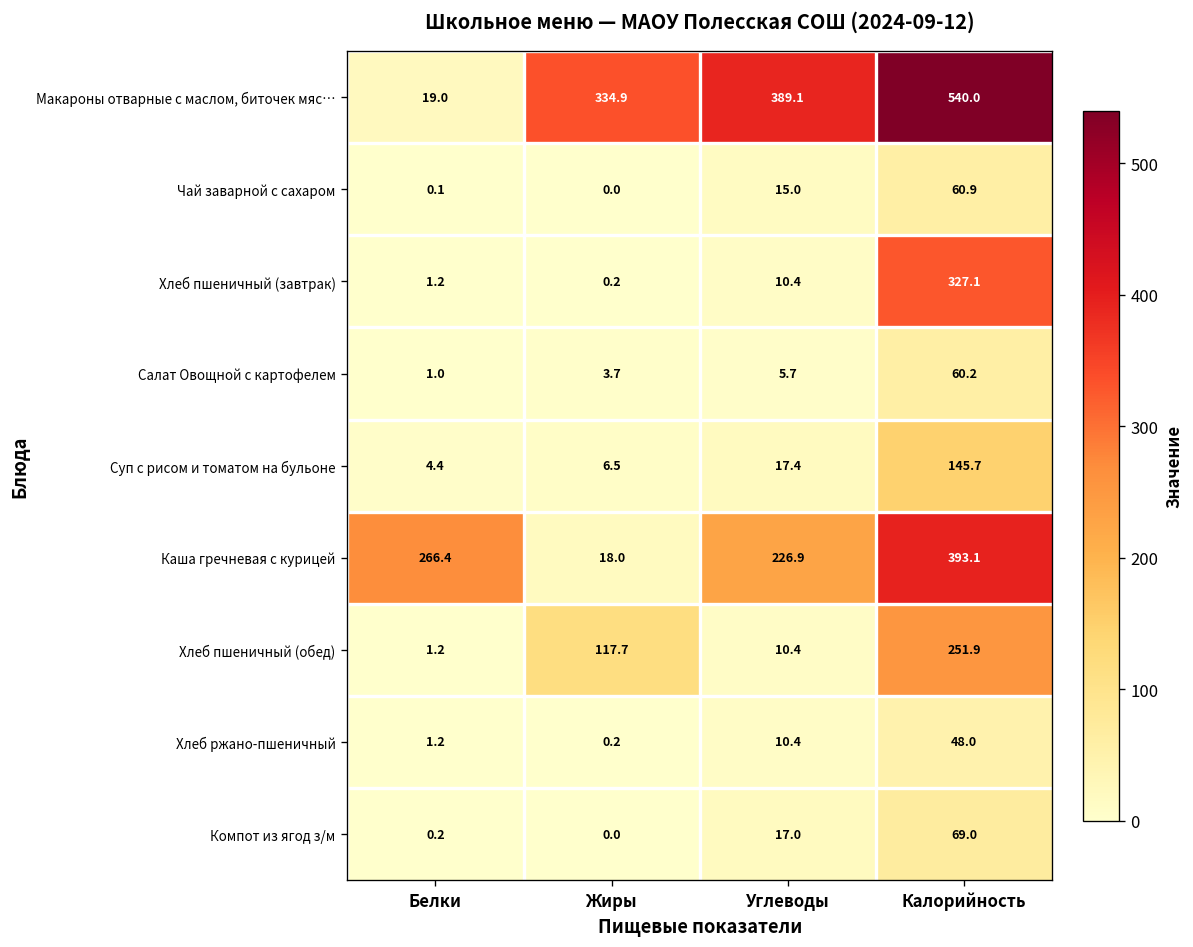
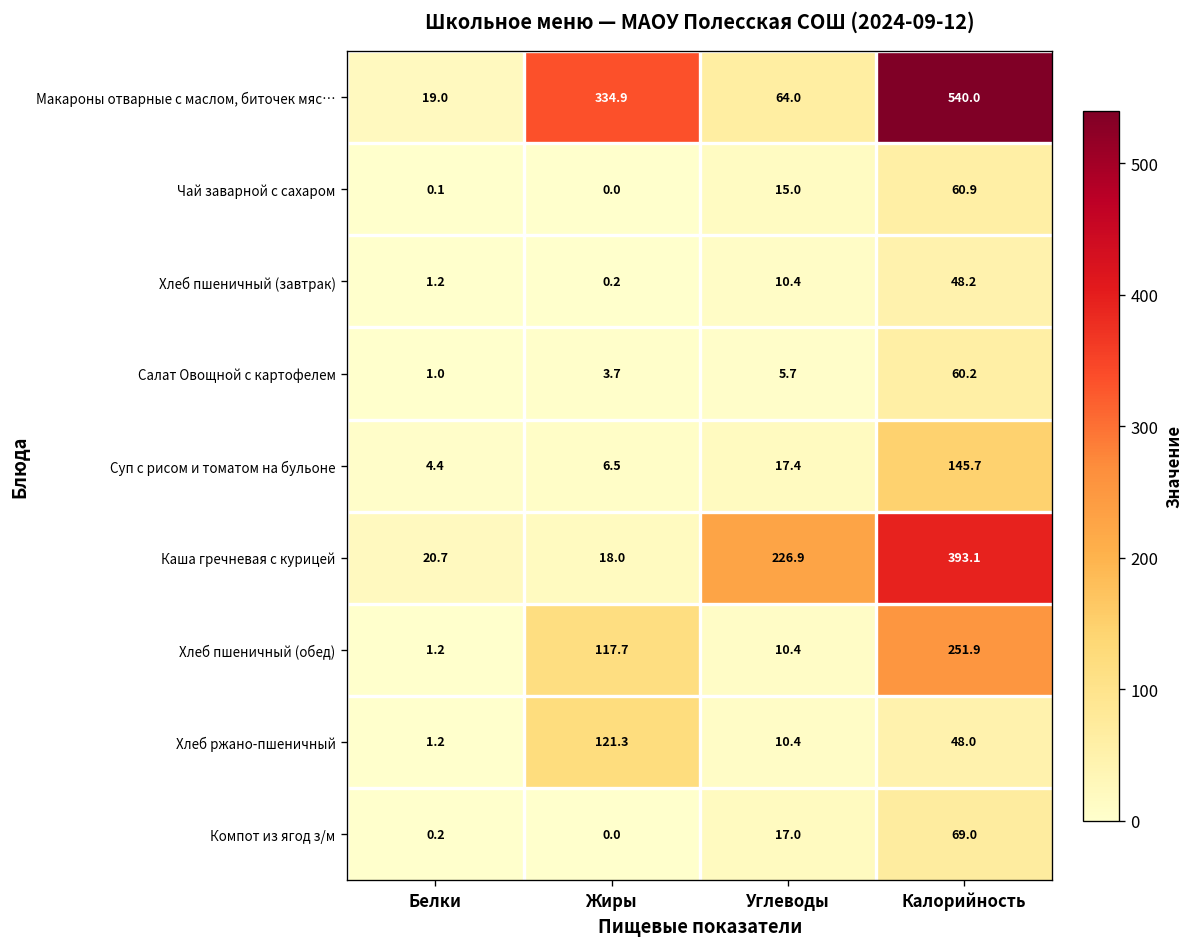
Макароны отварные с маслом, биточек мяс…, Углеводы: 389.1 -> 64.0
Хлеб пшеничный (завтрак), Калорийность: 327.1 -> 48.2
Каша гречневая с курицей, Белки: 266.4 -> 20.7
Хлеб ржано-пшеничный, Жиры: 0.2 -> 121.3
